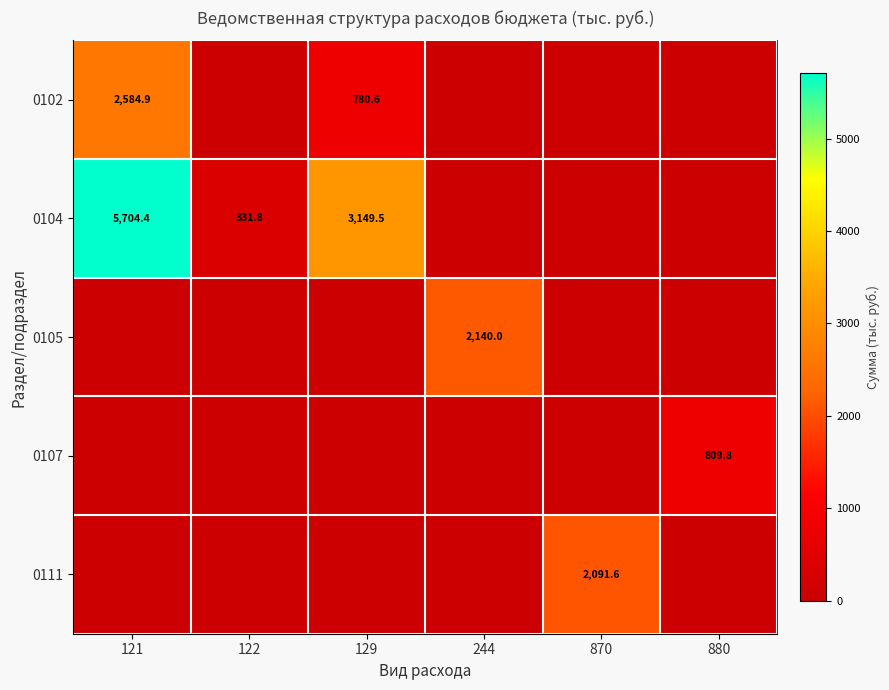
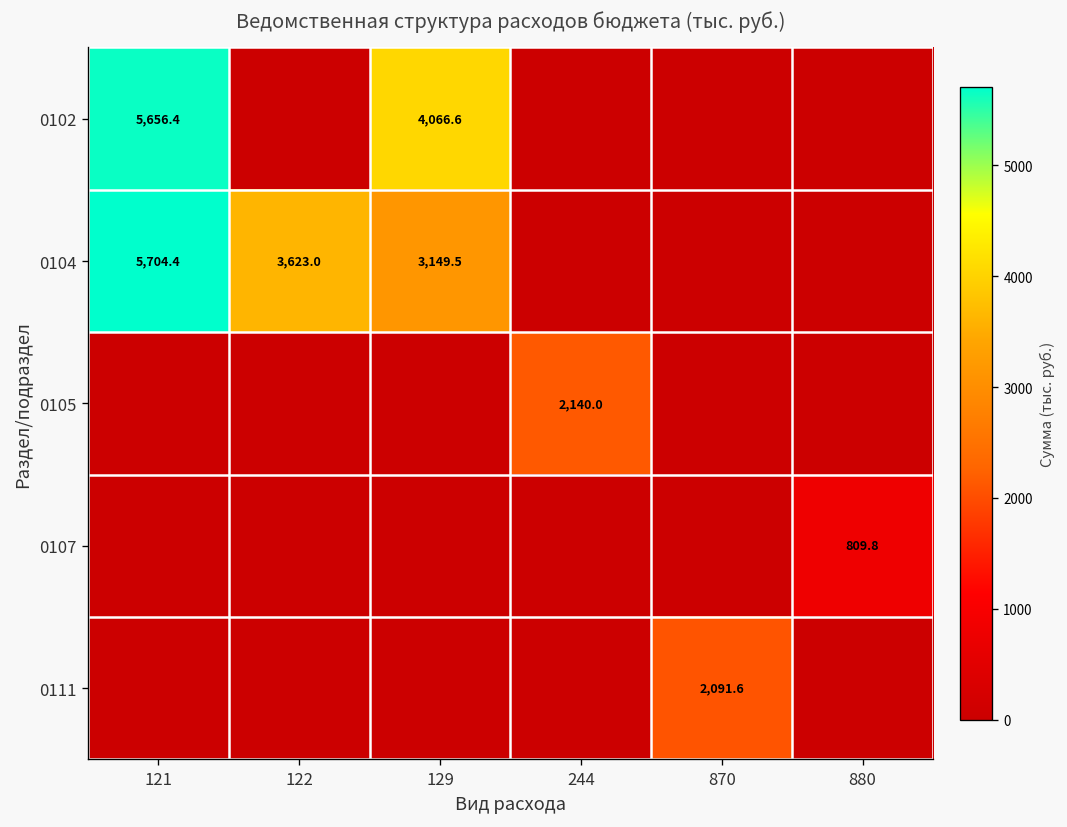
0102, 121: 2,584.9 -> 5,656.4
0102, 129: 780.6 -> 4,066.6
0104, 122: 331.8 -> 3,623.0
